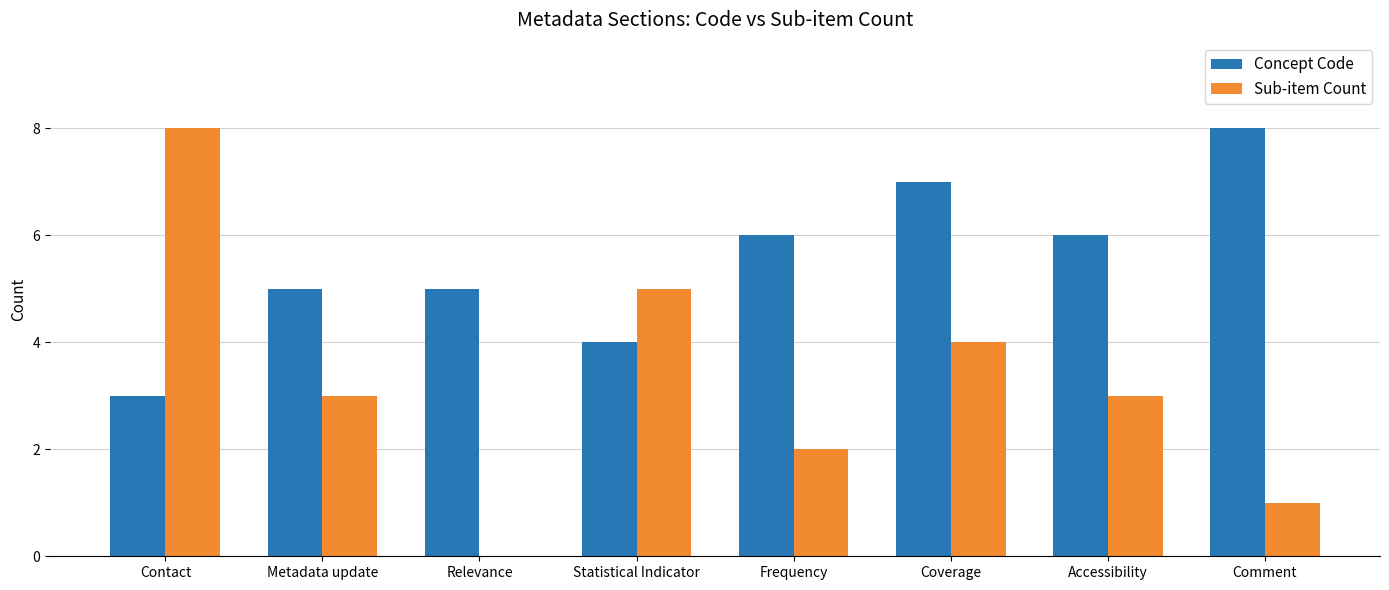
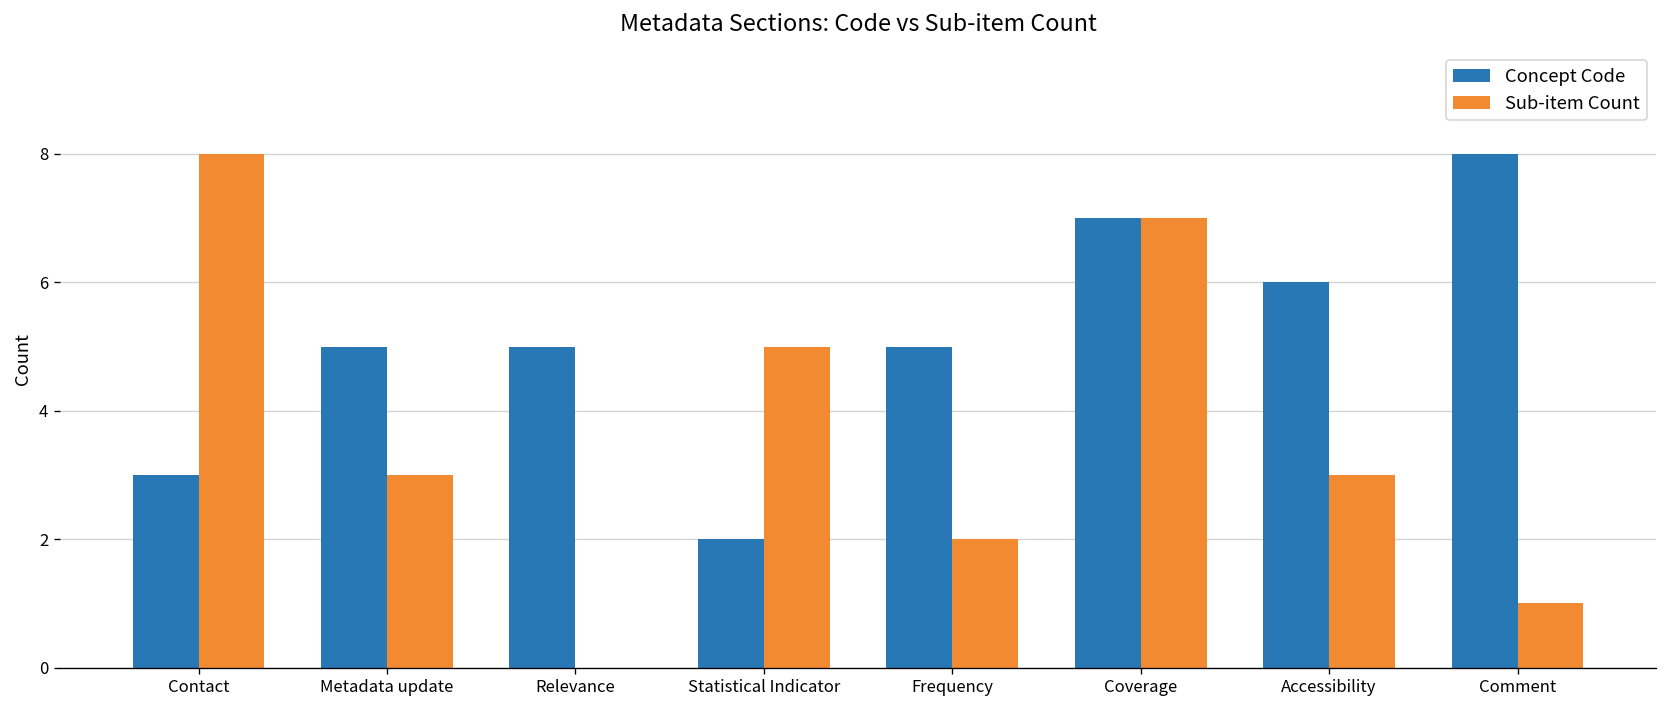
Concept Code, Statistical Indicator: 4 -> 2
Concept Code, Frequency: 6 -> 5
Sub-item Count, Coverage: 4 -> 7
